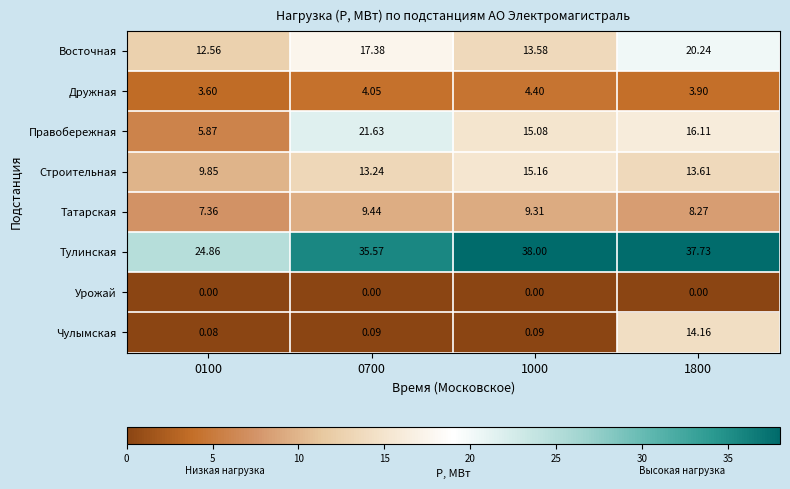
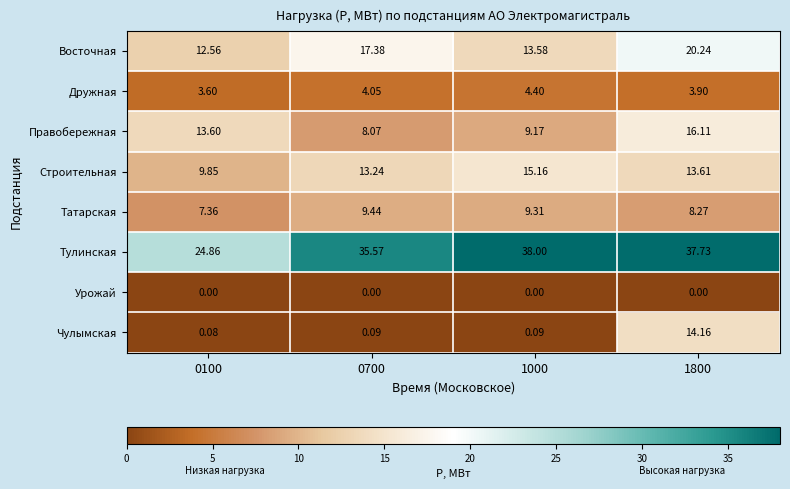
Правобережная, 0100: 5.87 -> 13.60
Правобережная, 0700: 21.63 -> 8.07
Правобережная, 1000: 15.08 -> 9.17
